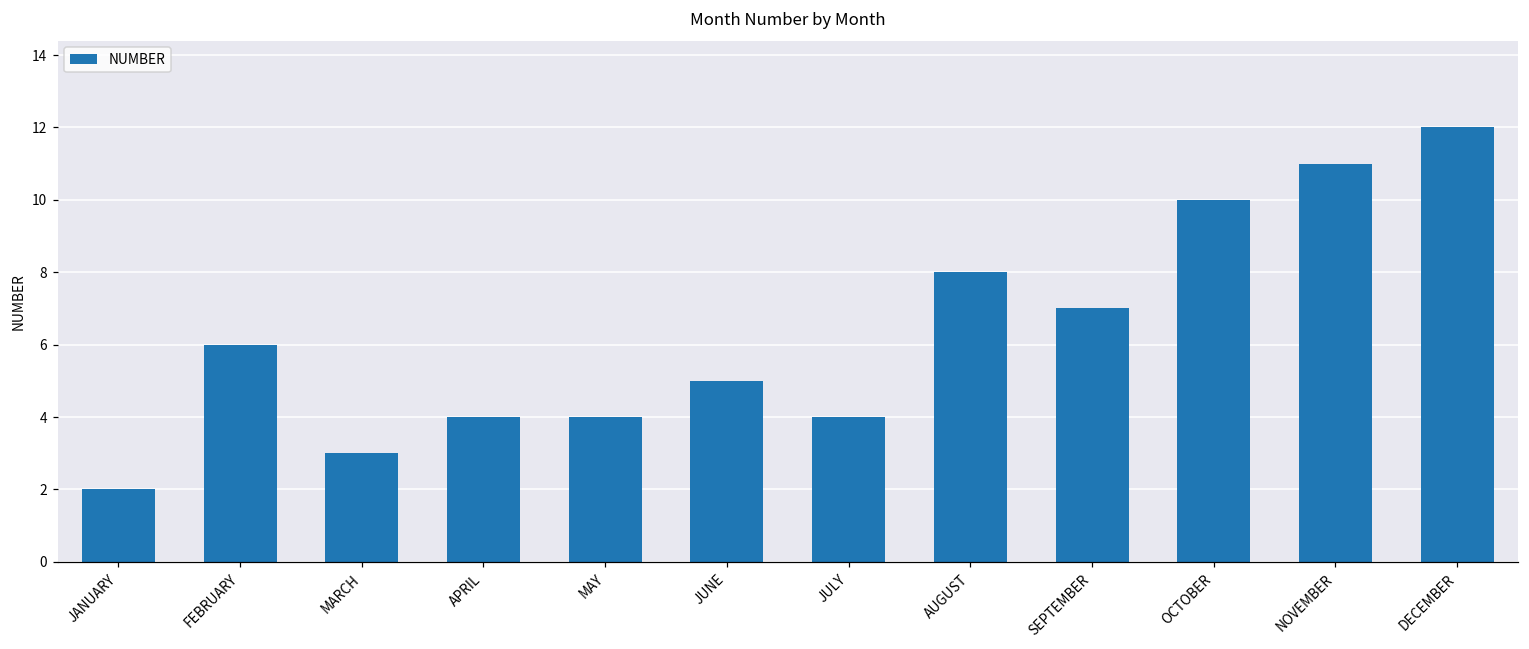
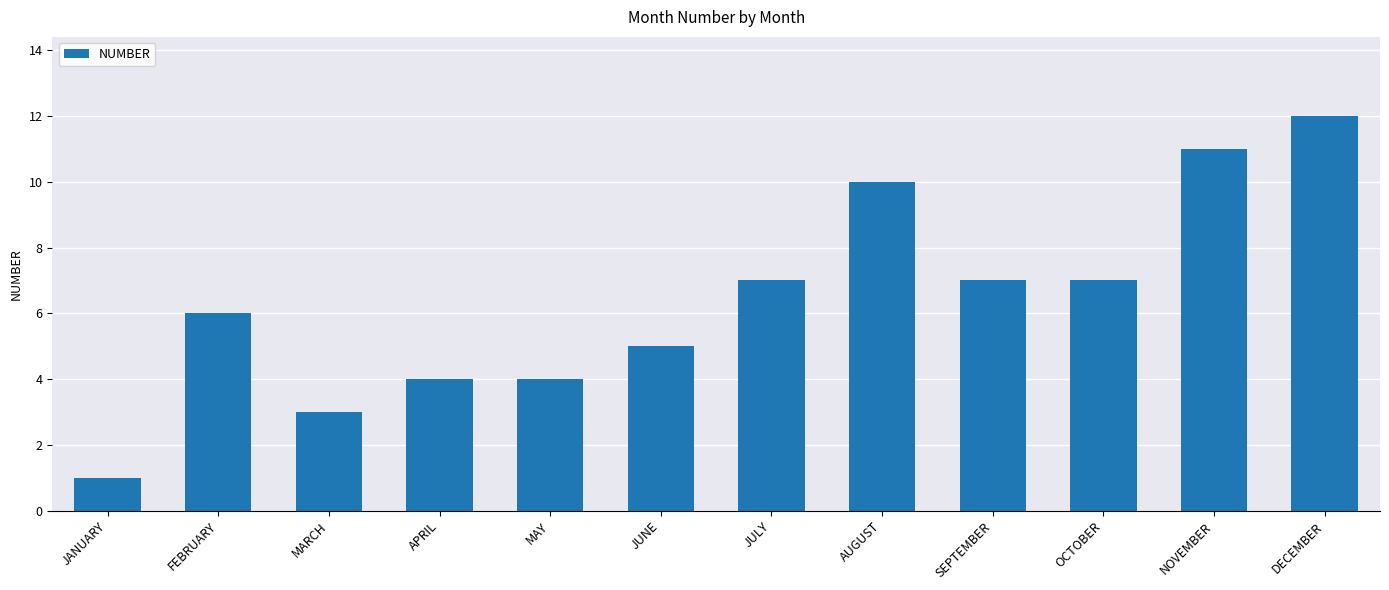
JANUARY: 2 -> 1
JULY: 4 -> 7
AUGUST: 8 -> 10
OCTOBER: 10 -> 7
